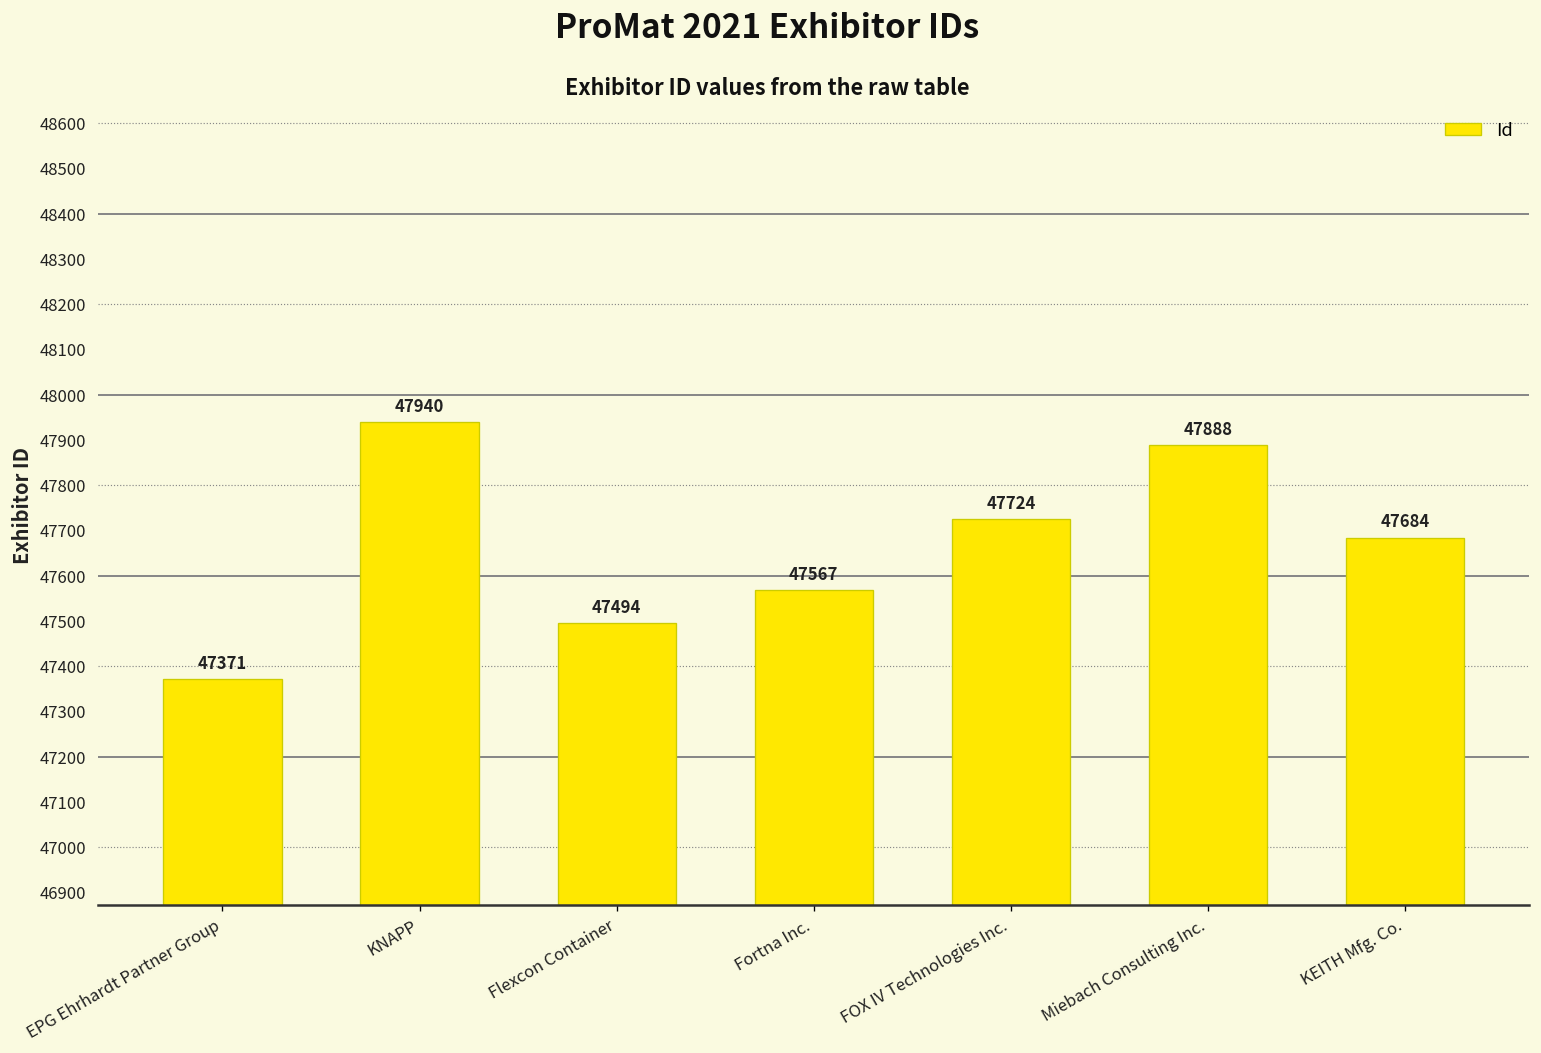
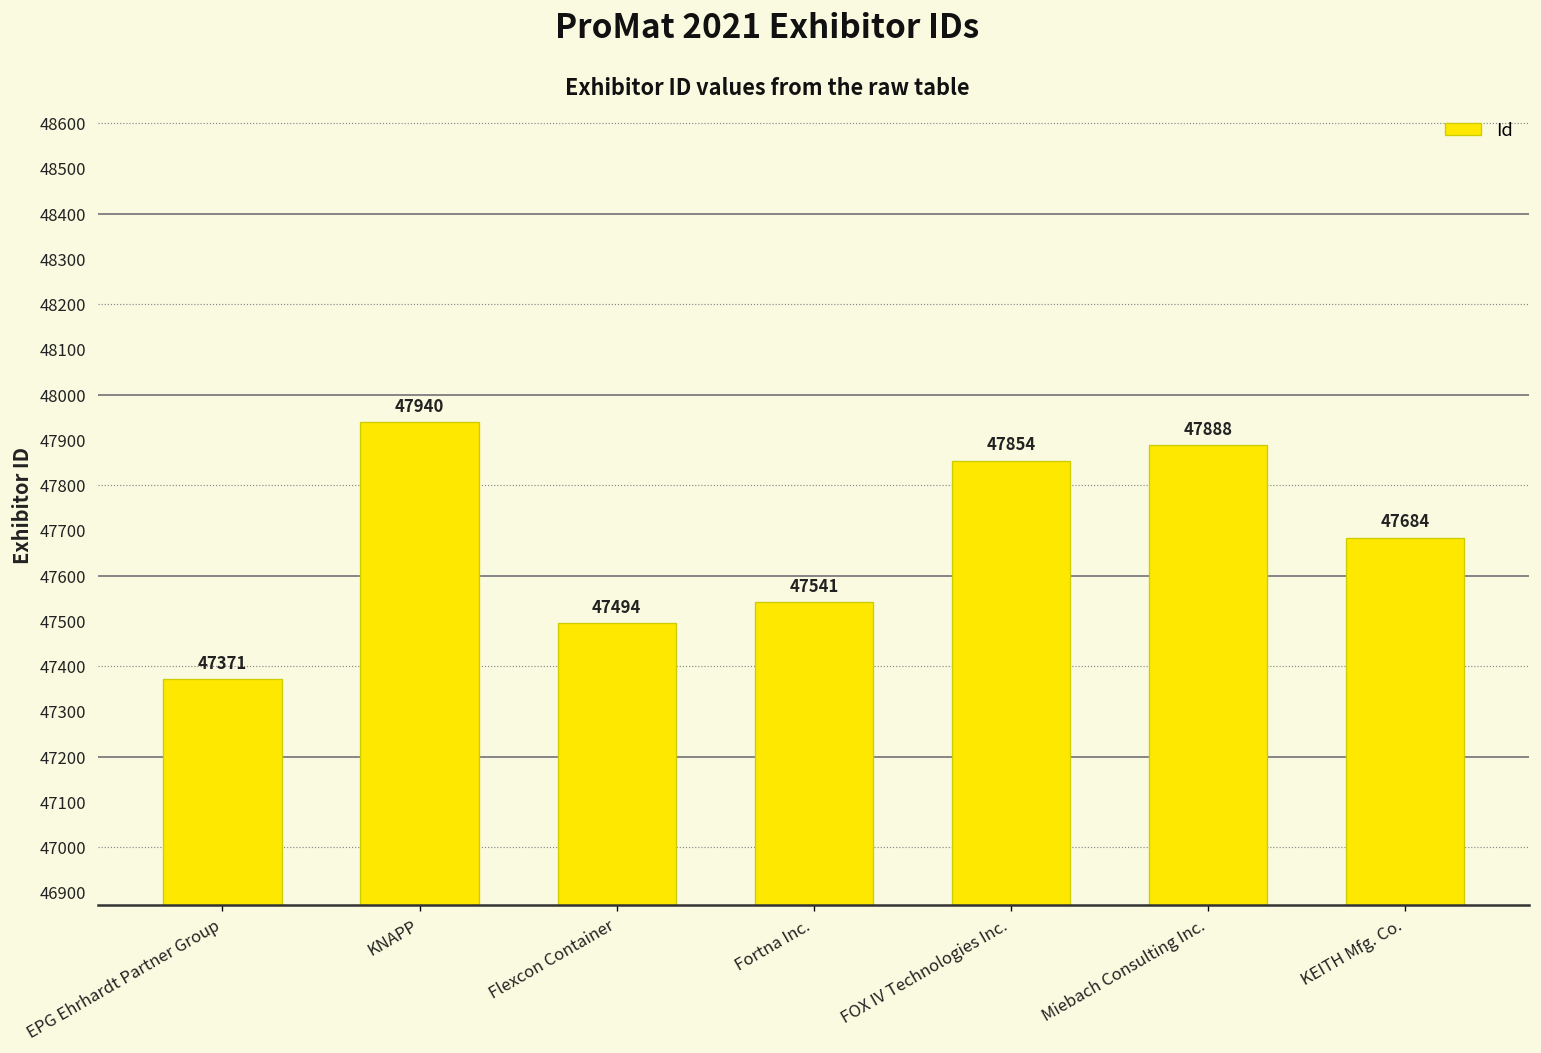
Fortna Inc.: 47567 -> 47541
FOX IV Technologies Inc.: 47724 -> 47854
